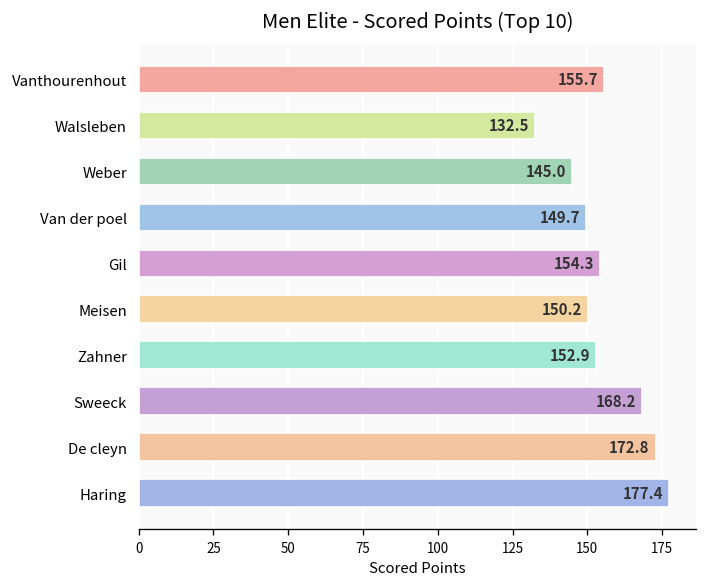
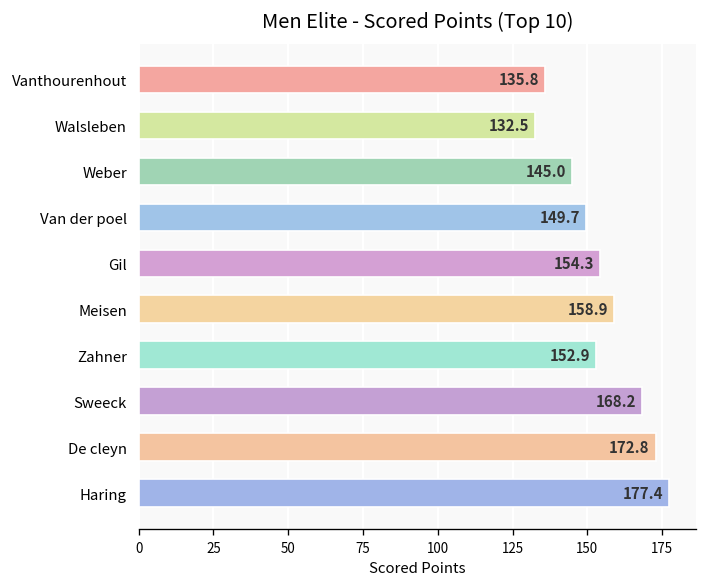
Vanthourenhout: 155.7 -> 135.8
Meisen: 150.2 -> 158.9
